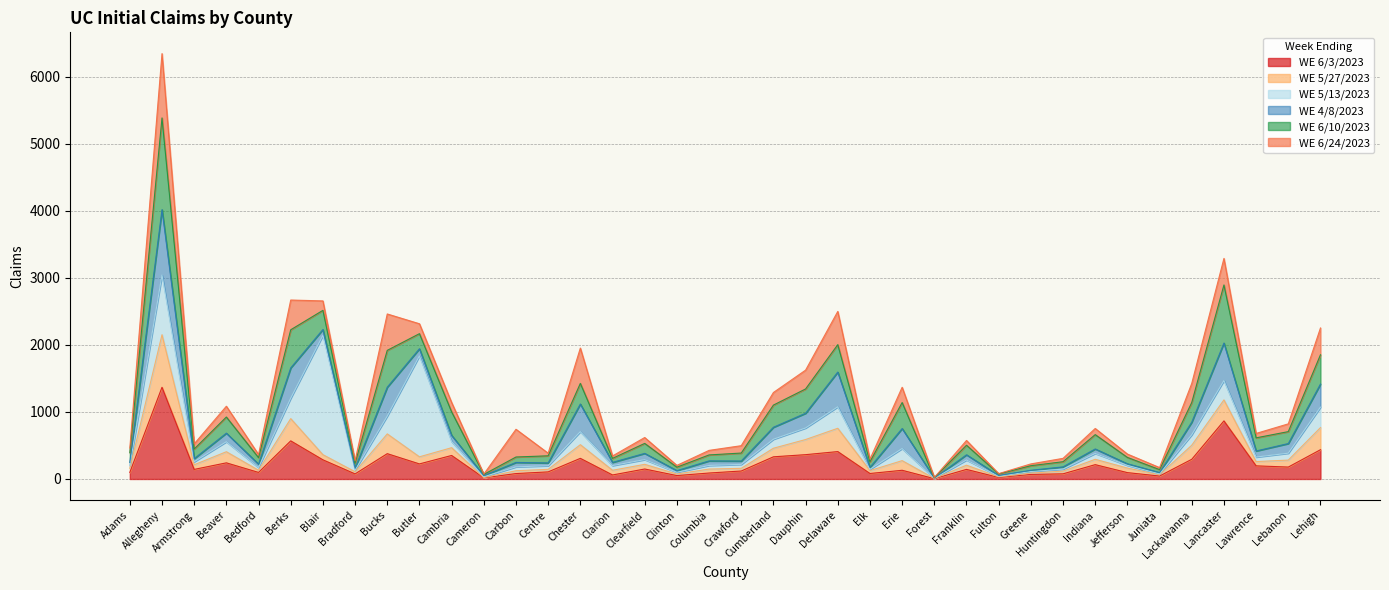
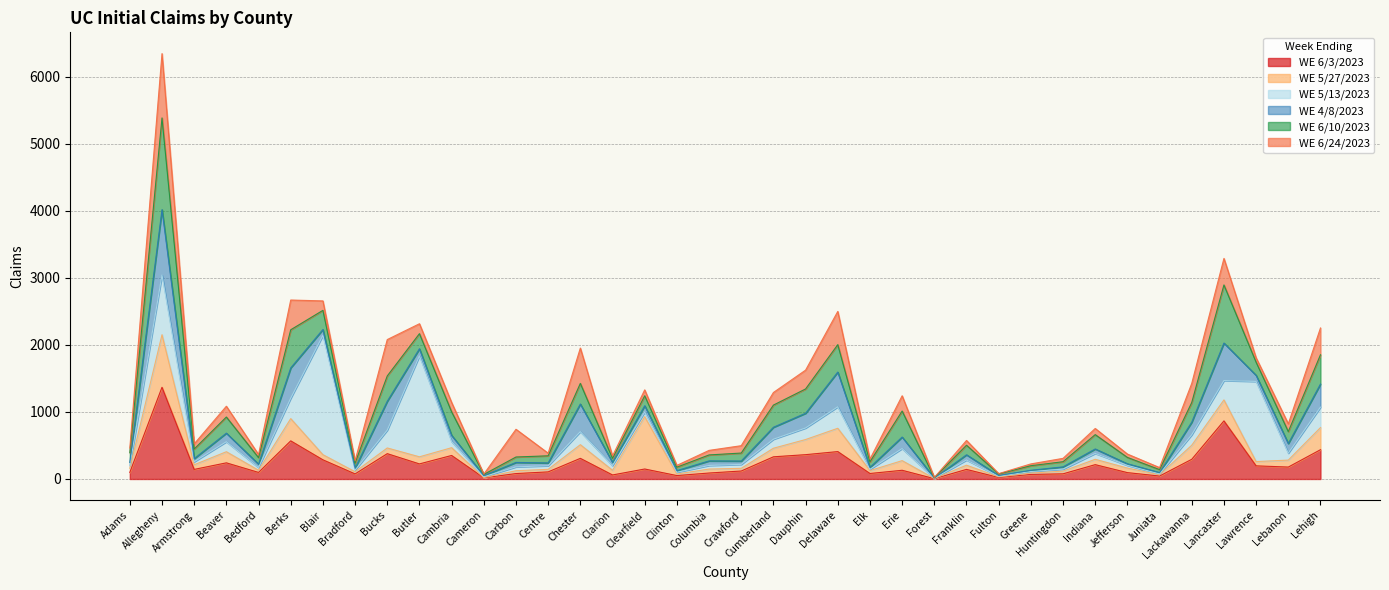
WE 5/27/2023, Bucks: 300 -> 100
WE 6/10/2023, Bucks: 600 -> 400
WE 5/27/2023, Clearfield: 100 -> 800
WE 4/8/2023, Erie: 300 -> 200
WE 5/13/2023, Lawrence: 100 -> 1200
